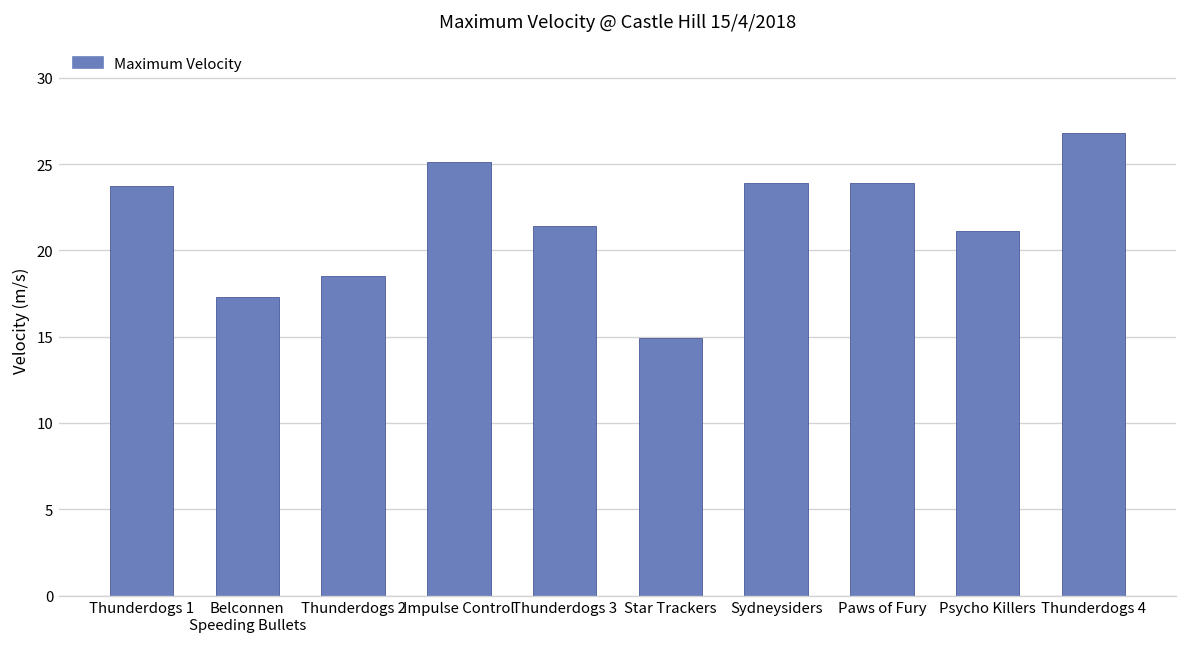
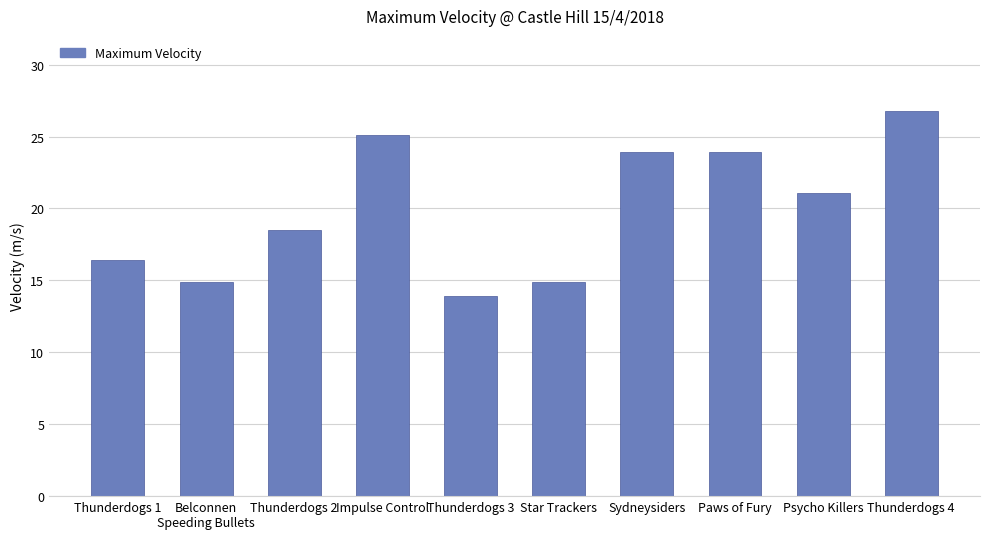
Thunderdogs 1: 23.7 -> 16.4
Belconnen Speeding Bullets: 17.3 -> 14.9
Thunderdogs 3: 21.4 -> 13.9
